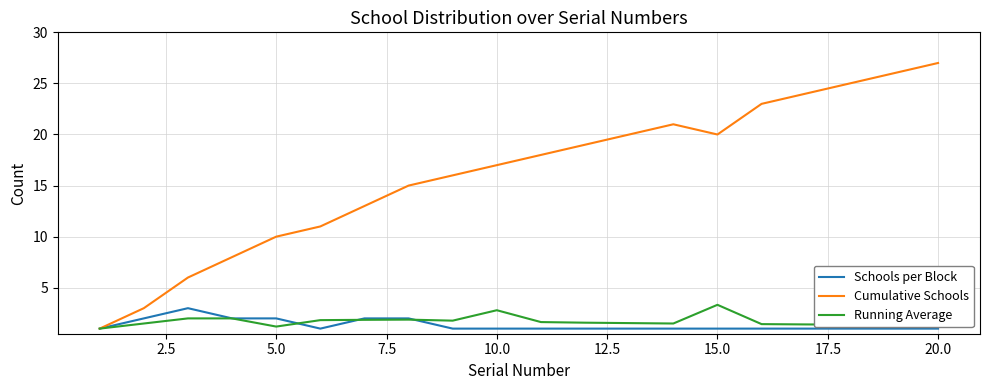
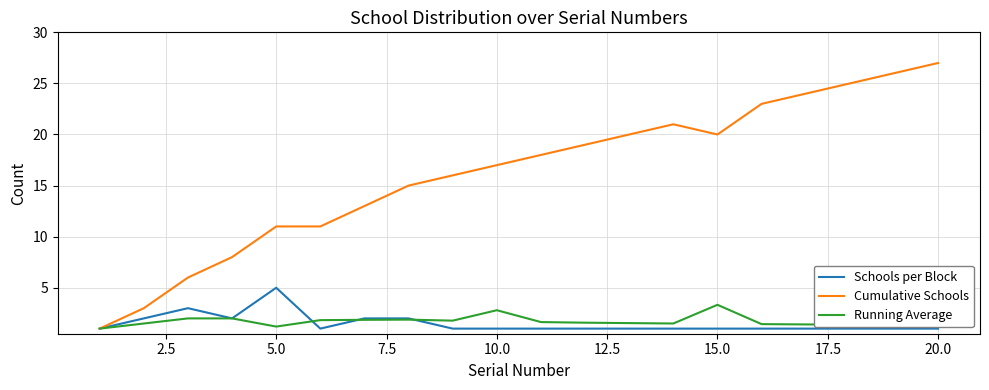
Schools per Block, 5.0: 2 -> 5
Cumulative Schools, 5.0: 10 -> 11
